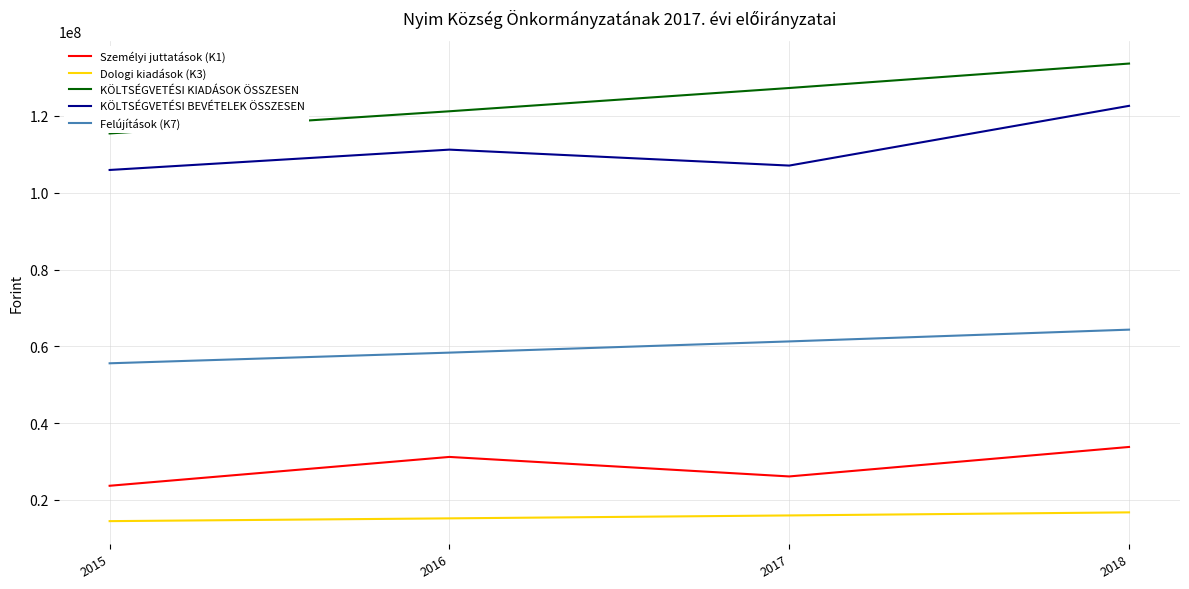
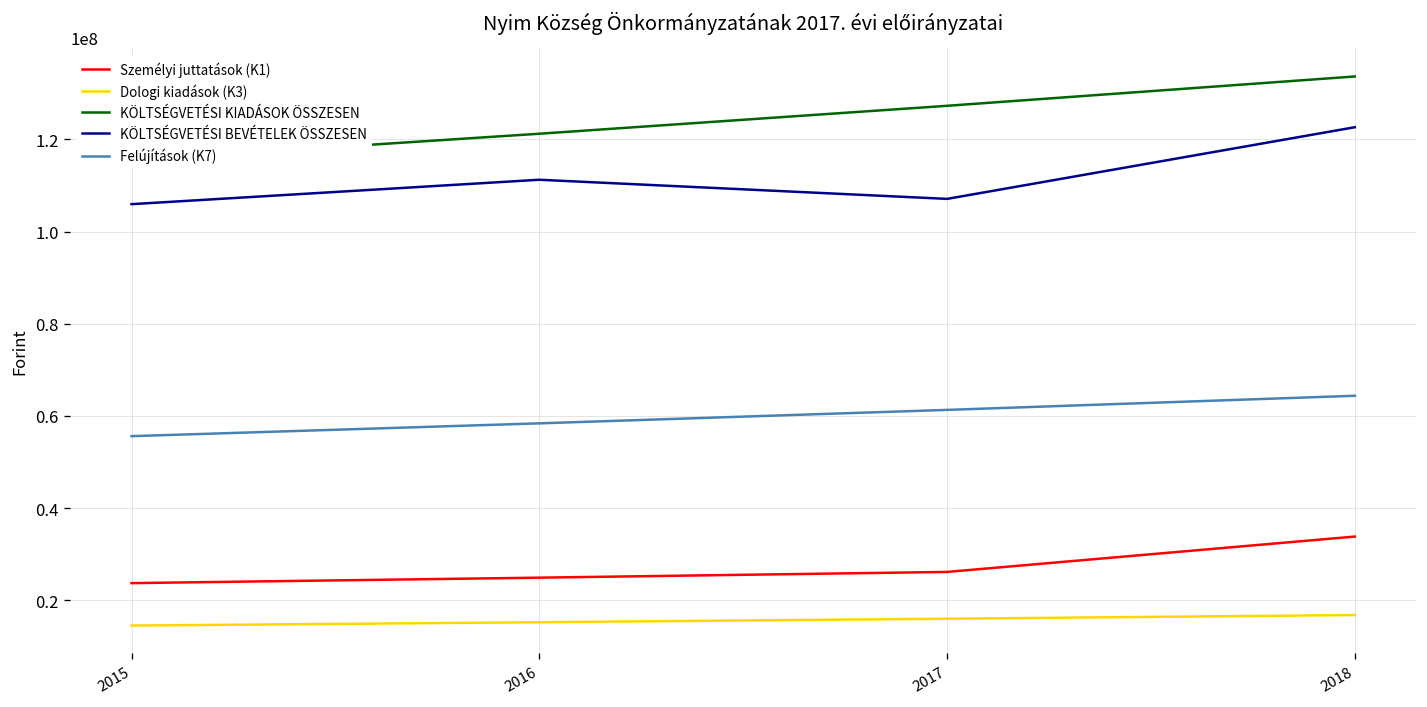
Személyi juttatások (K1), 2016: 31000000 -> 25000000
